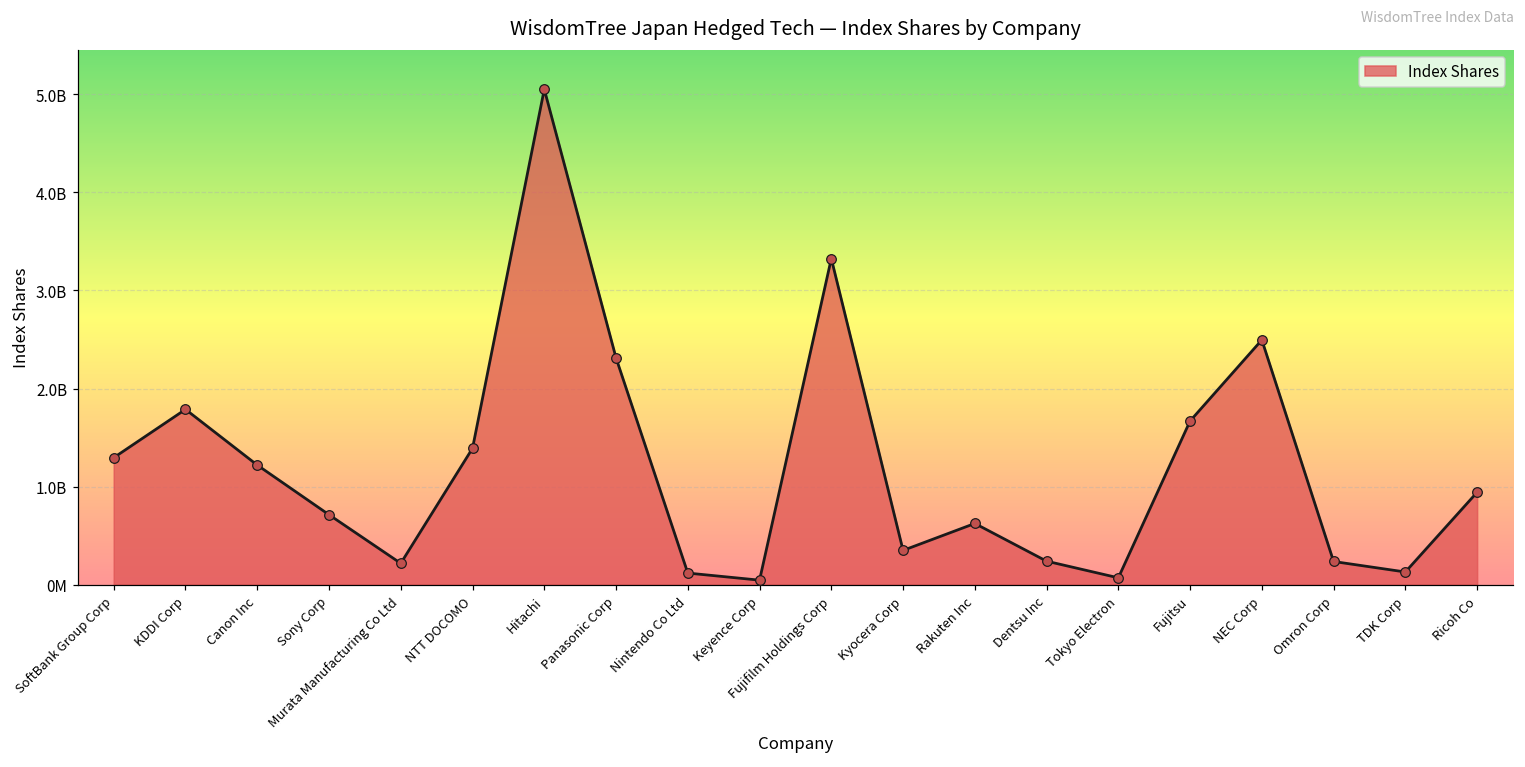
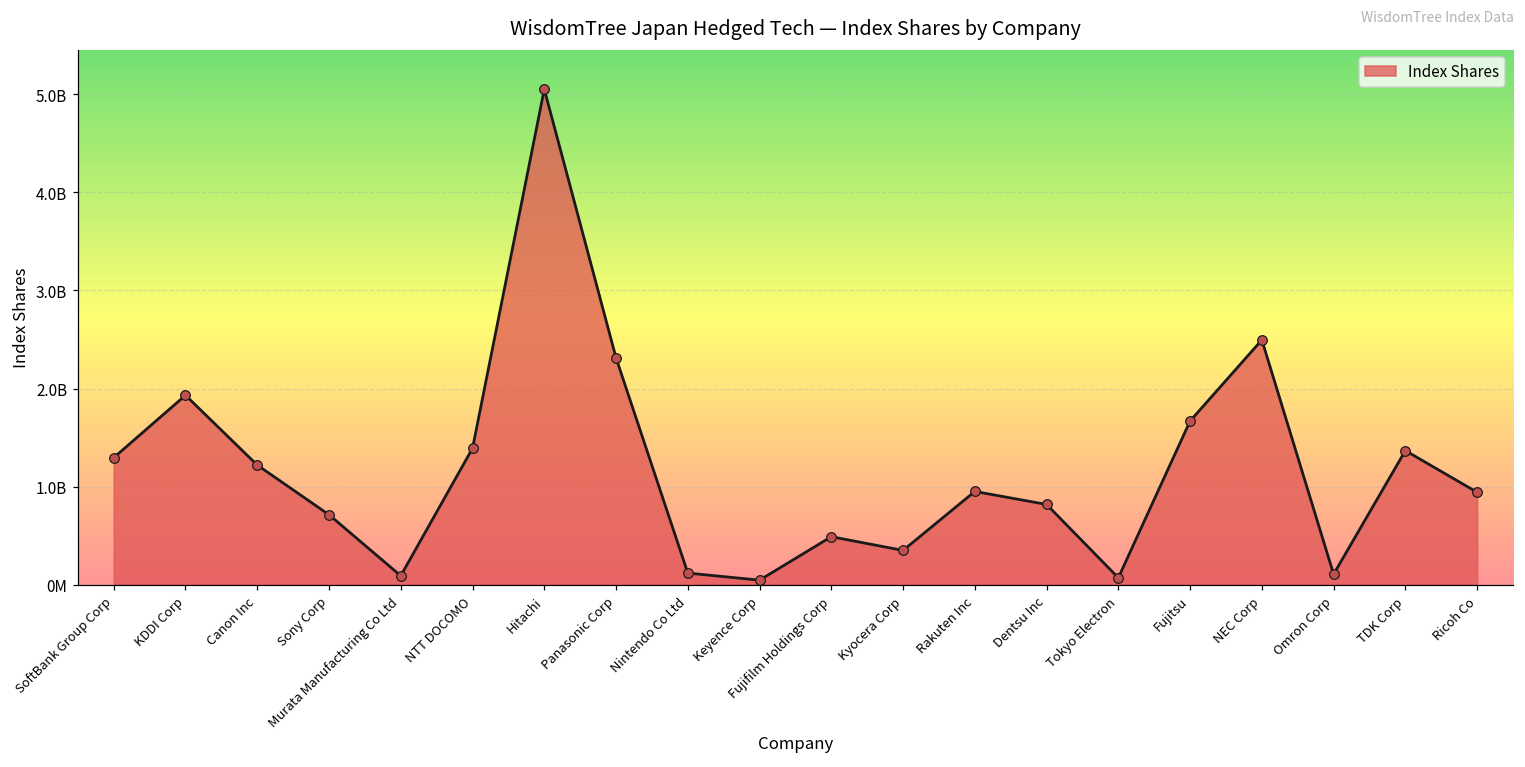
KDDI Corp: 1800000000 -> 1900000000
Murata Manufacturing Co Ltd: 200000000 -> 100000000
Fujifilm Holdings Corp: 3300000000 -> 500000000
Rakuten Inc: 600000000 -> 1000000000
Dentsu Inc: 200000000 -> 800000000
Omron Corp: 200000000 -> 100000000
TDK Corp: 100000000 -> 1400000000
